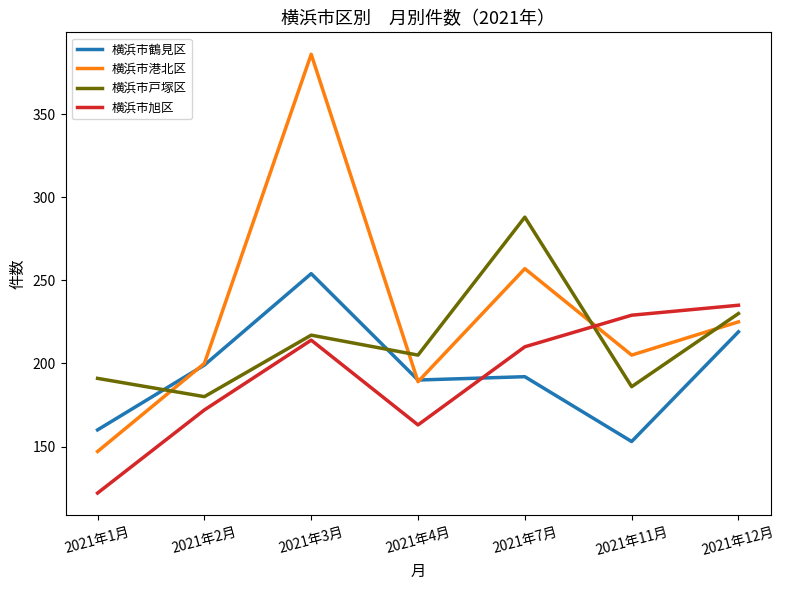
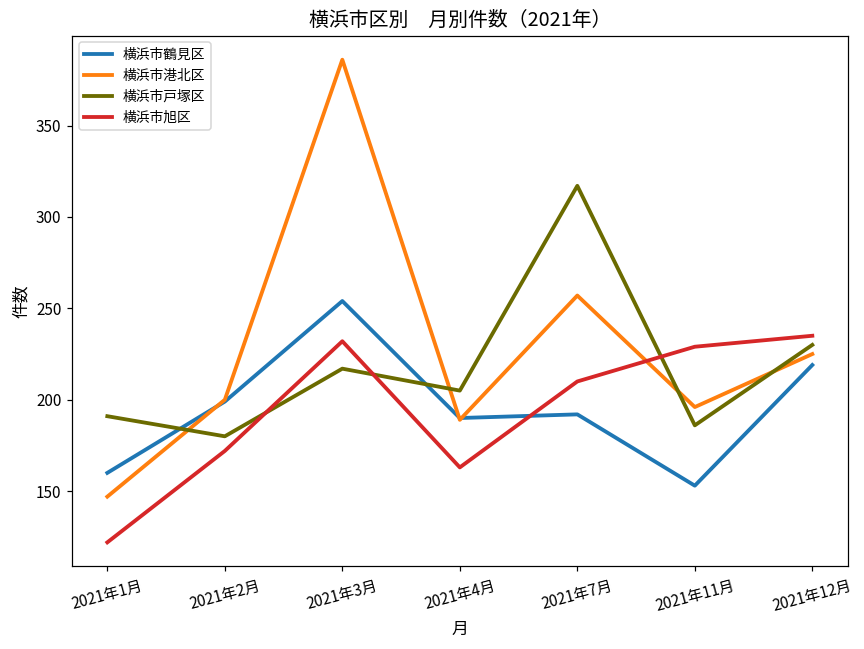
横浜市旭区, 2021年3月: 214 -> 232
横浜市戸塚区, 2021年7月: 288 -> 317
横浜市港北区, 2021年11月: 205 -> 196
